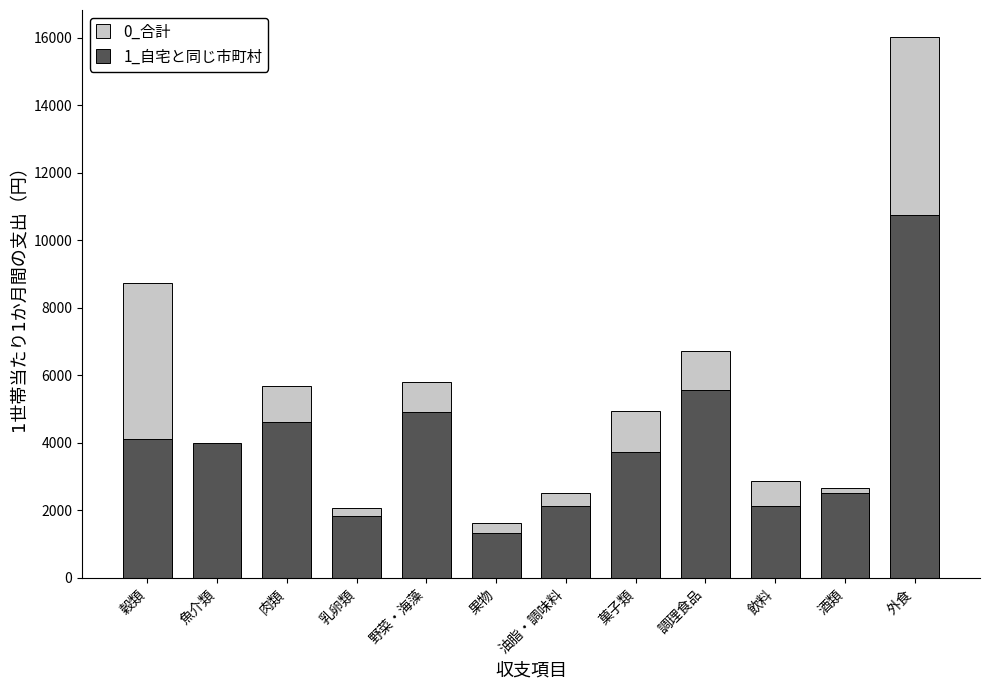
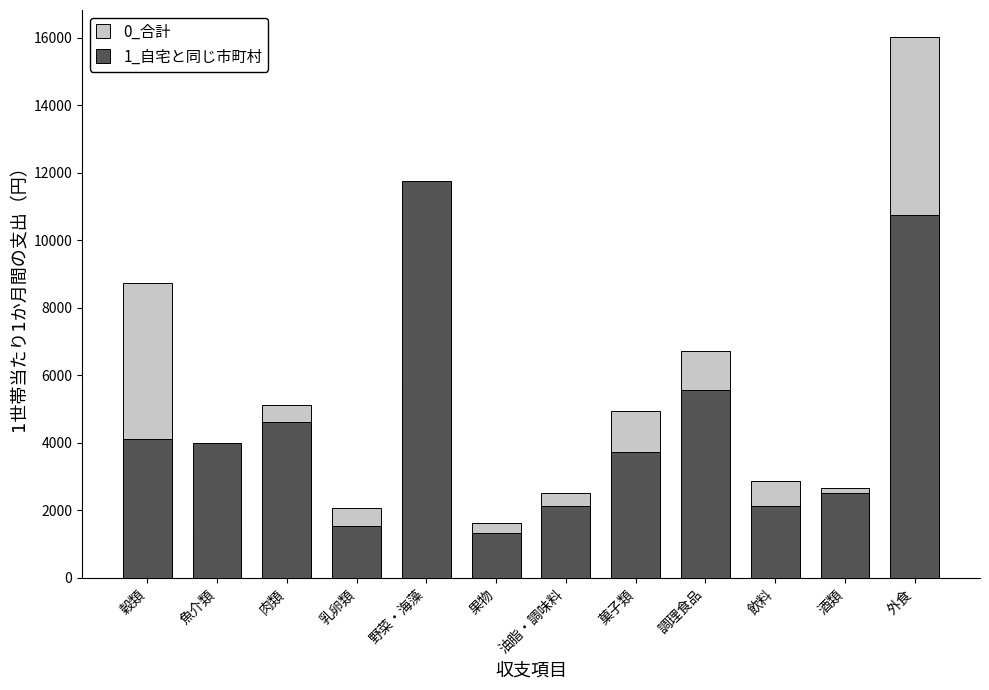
0_合計, 肉類: 5700 -> 5100
1_自宅と同じ市町村, 乳卵類: 1800 -> 1500
1_自宅と同じ市町村, 野菜・海藻: 4900 -> 11700
